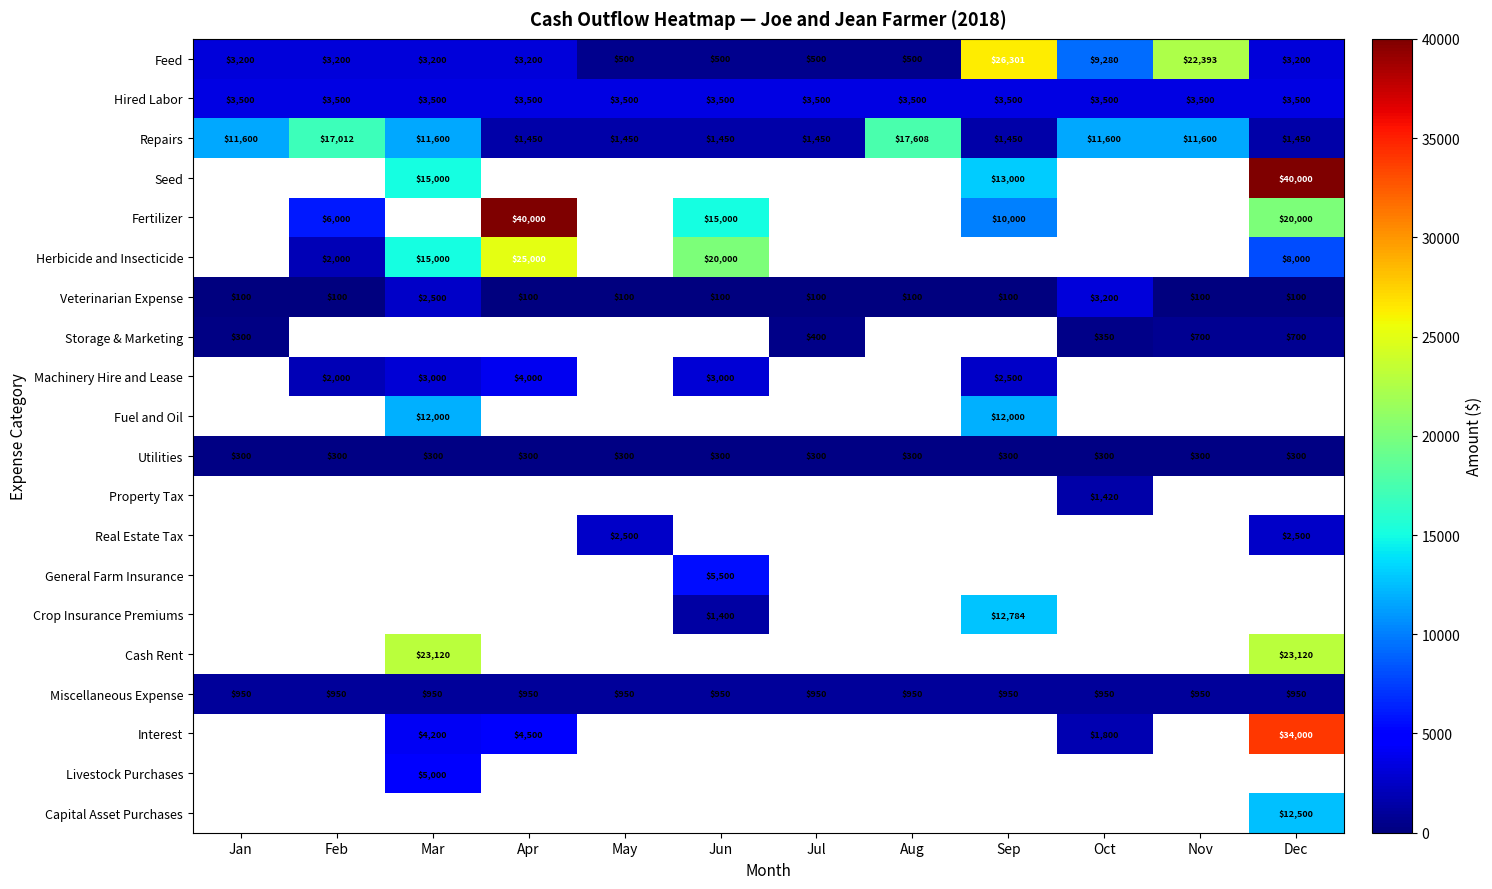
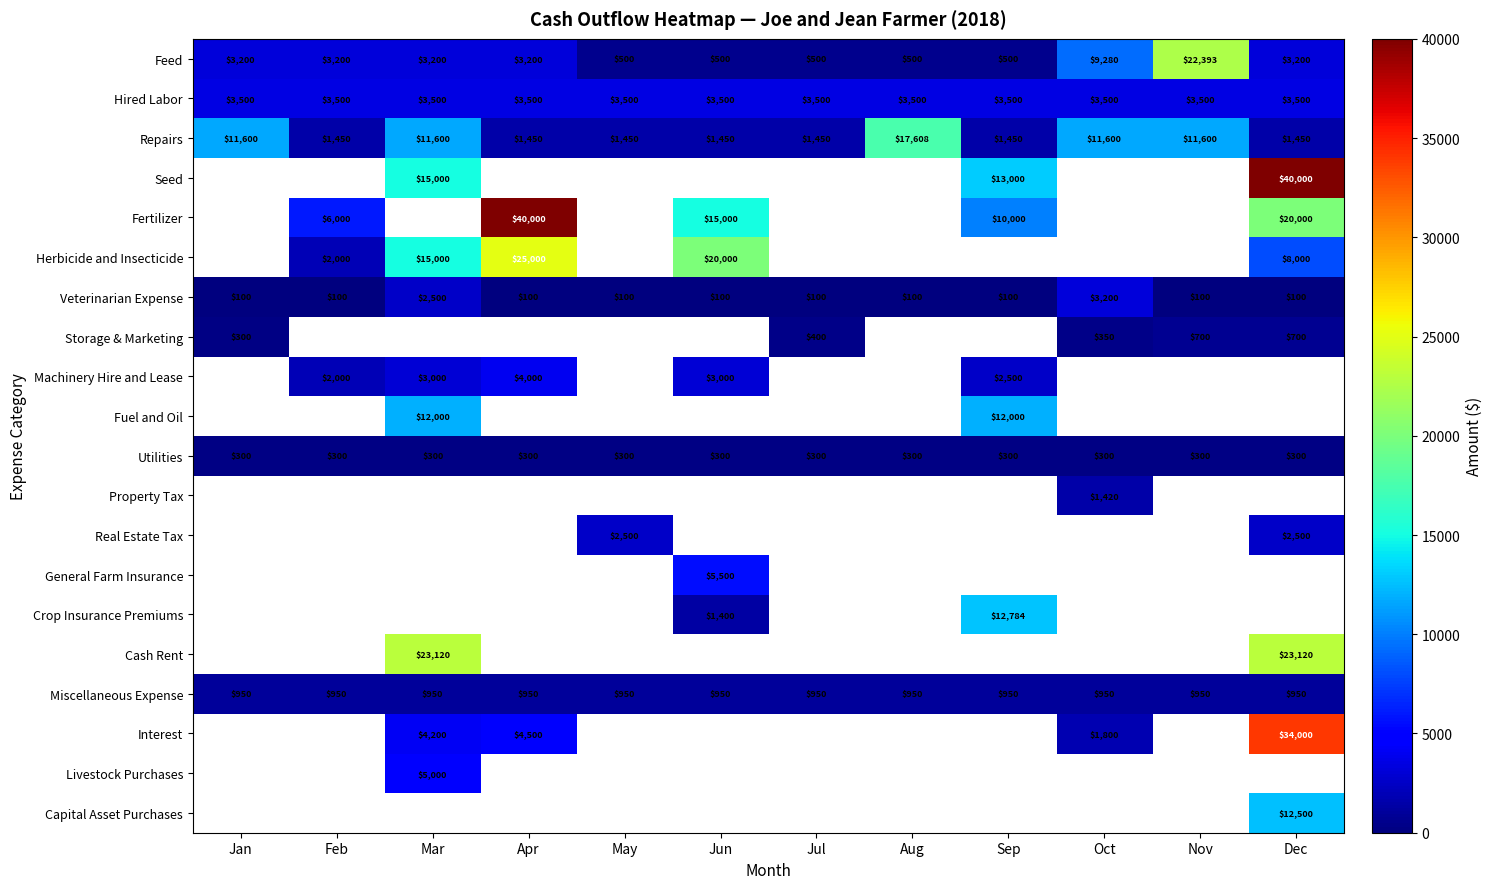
Feed, Sep: $26,301 -> $500
Repairs, Feb: $17,012 -> $1,450
